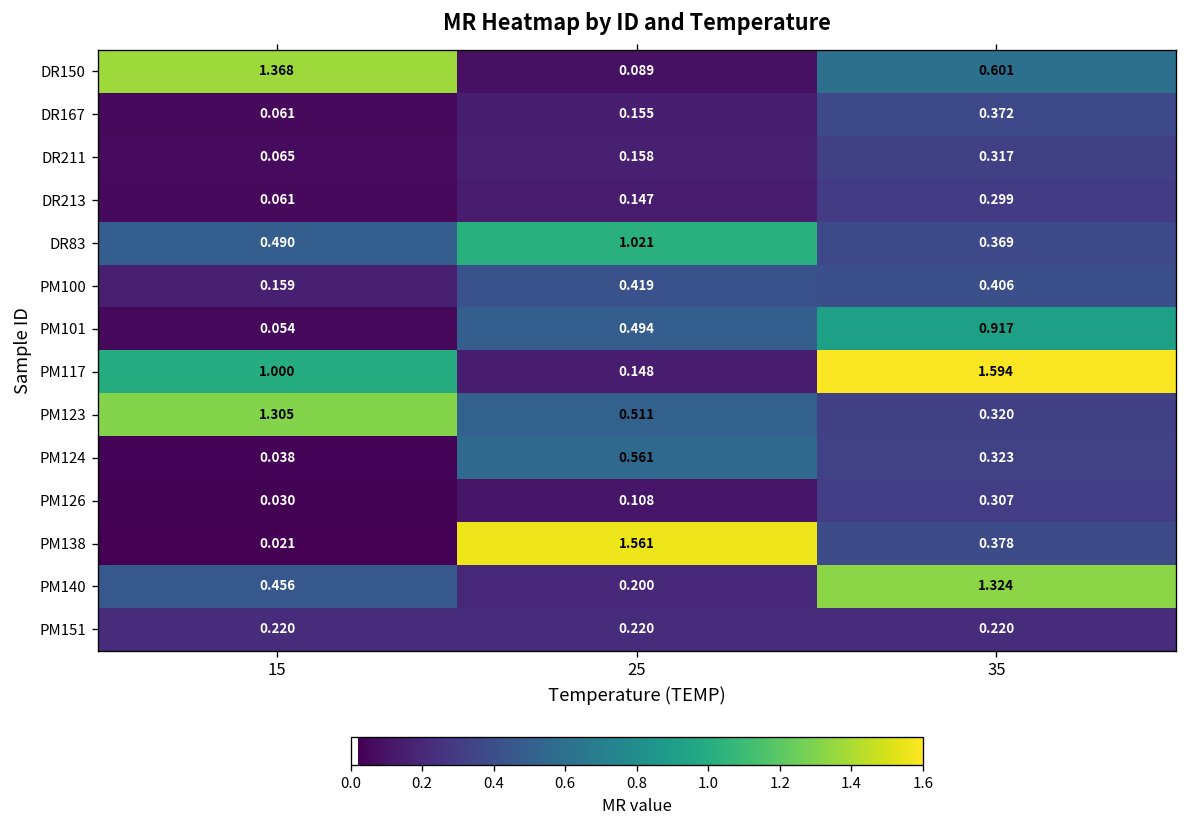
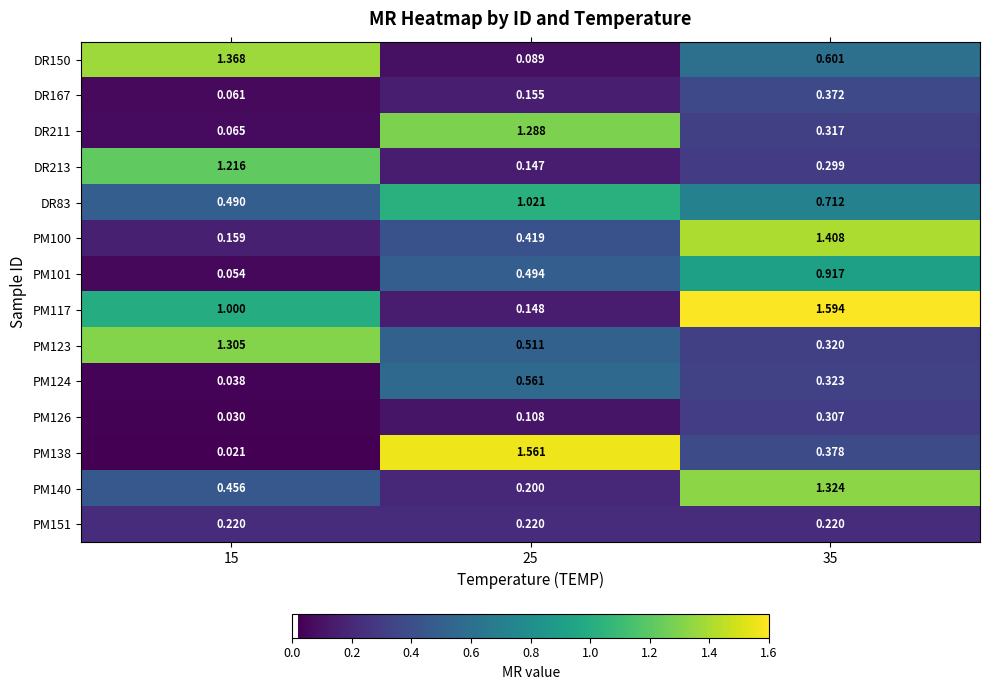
DR211, 25: 0.158 -> 1.288
DR213, 15: 0.061 -> 1.216
DR83, 35: 0.369 -> 0.712
PM100, 35: 0.406 -> 1.408
